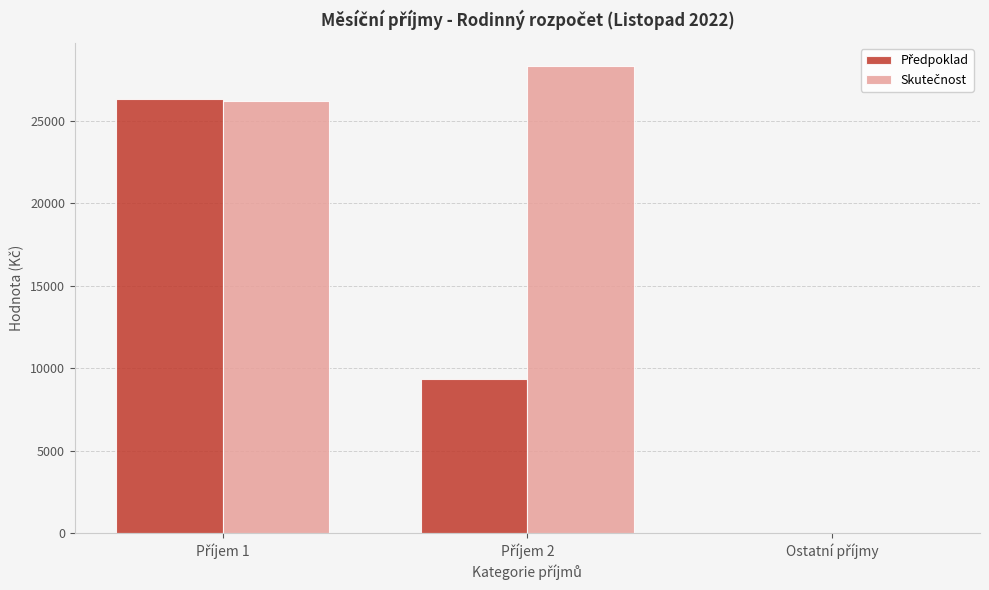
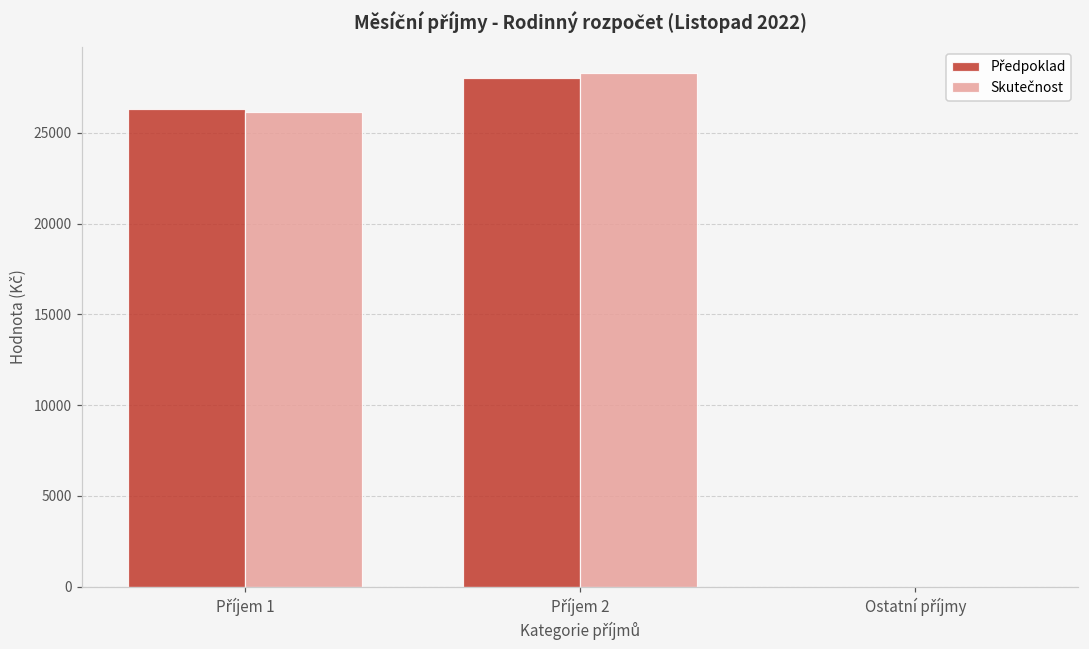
Předpoklad, Příjem 2: 9400 -> 28000
